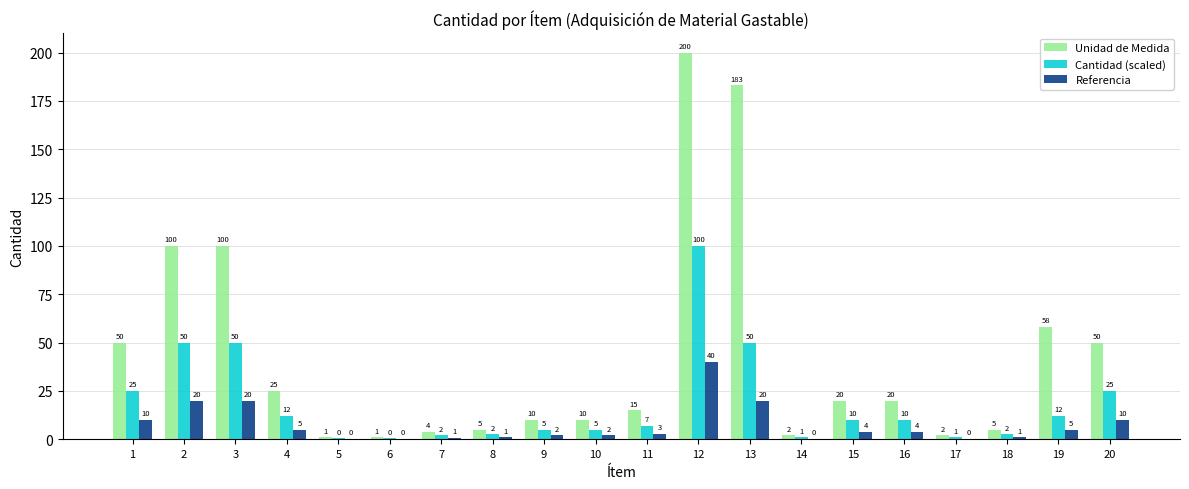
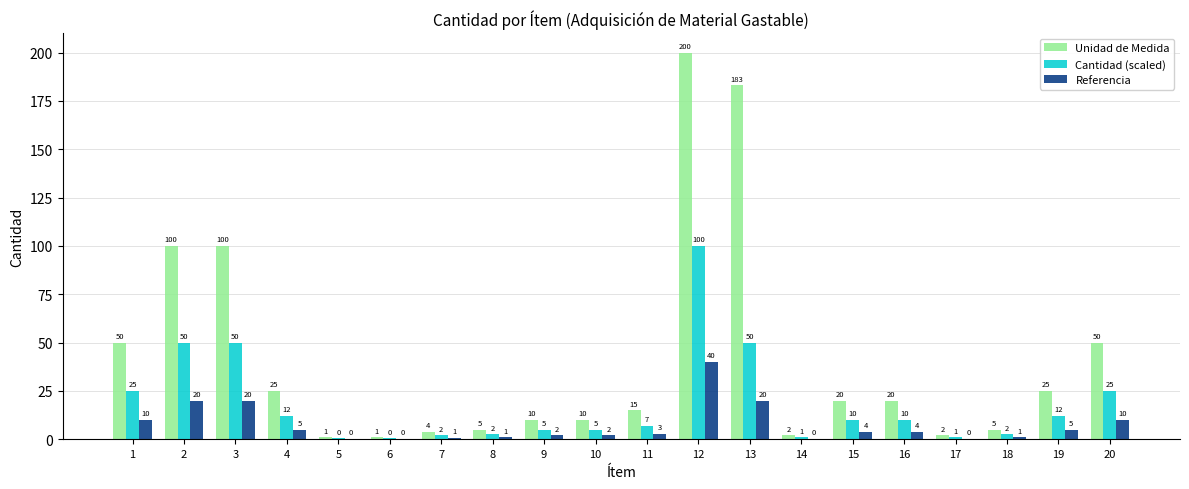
Unidad de Medida, 19: 58 -> 25
